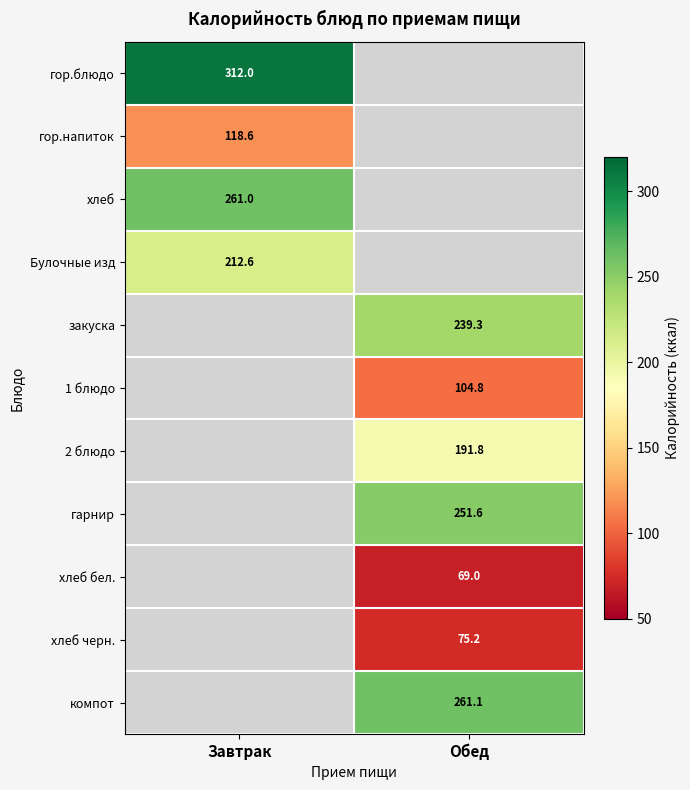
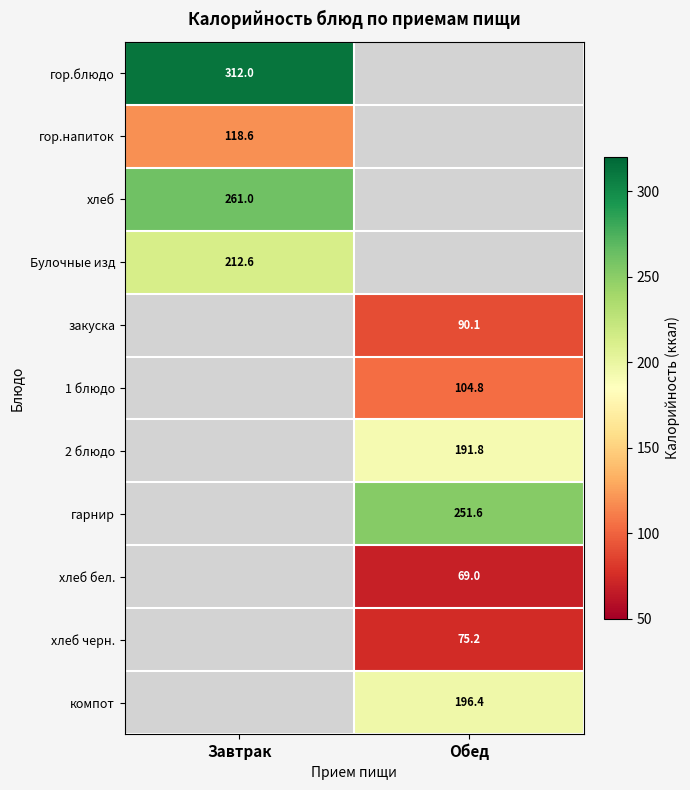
закуска, Обед: 239.3 -> 90.1
компот, Обед: 261.1 -> 196.4
